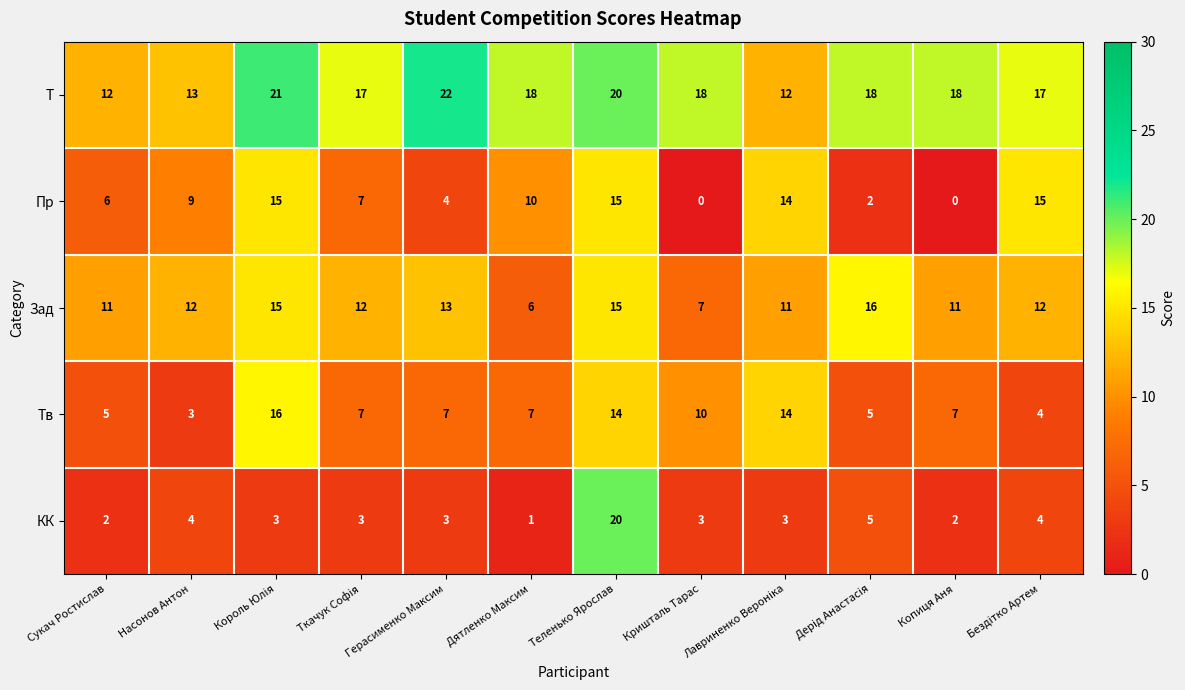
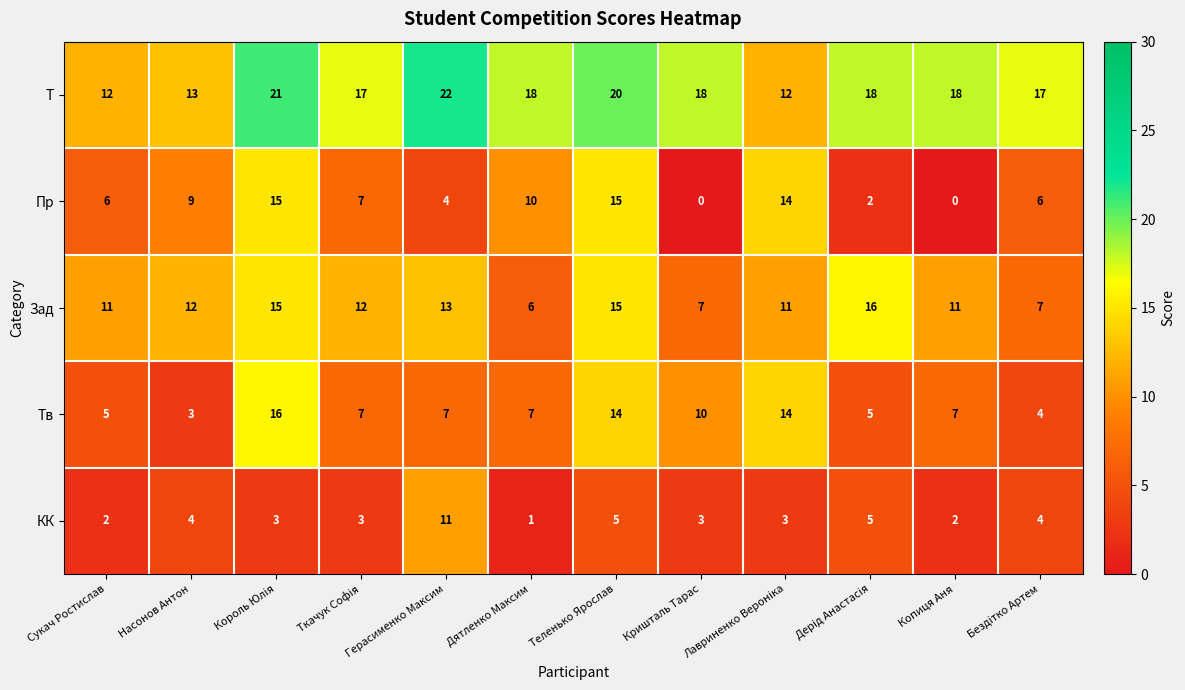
Пр, Бездітко Артем: 15 -> 6
Зад, Бездітко Артем: 12 -> 7
КК, Герасименко Максим: 3 -> 11
КК, Теленько Ярослав: 20 -> 5
